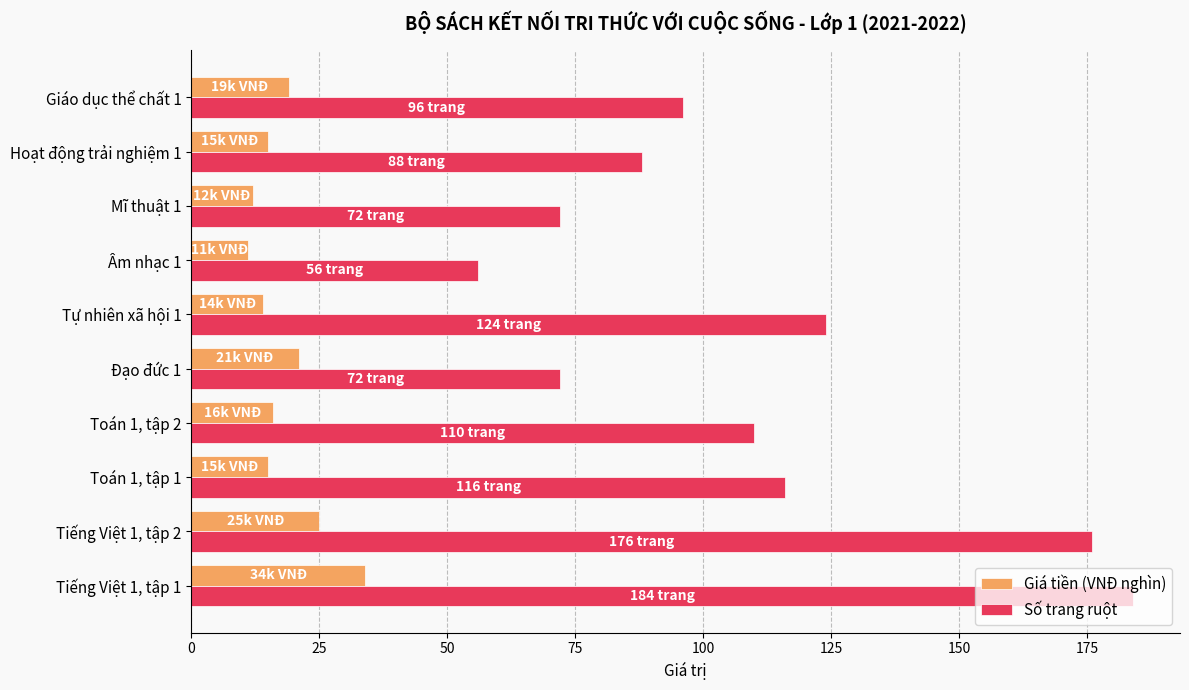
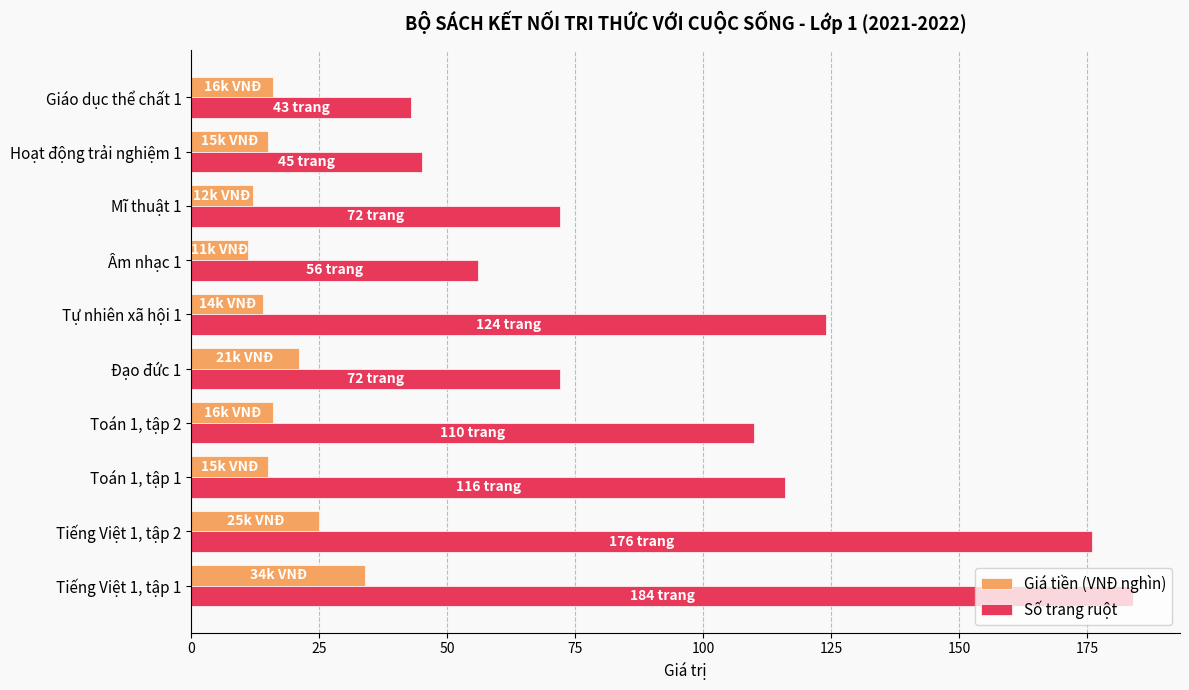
Giá tiền (VNĐ nghìn), Giáo dục thể chất 1: 19k -> 16k
Số trang ruột, Giáo dục thể chất 1: 96 -> 43
Số trang ruột, Hoạt động trải nghiệm 1: 88 -> 45
